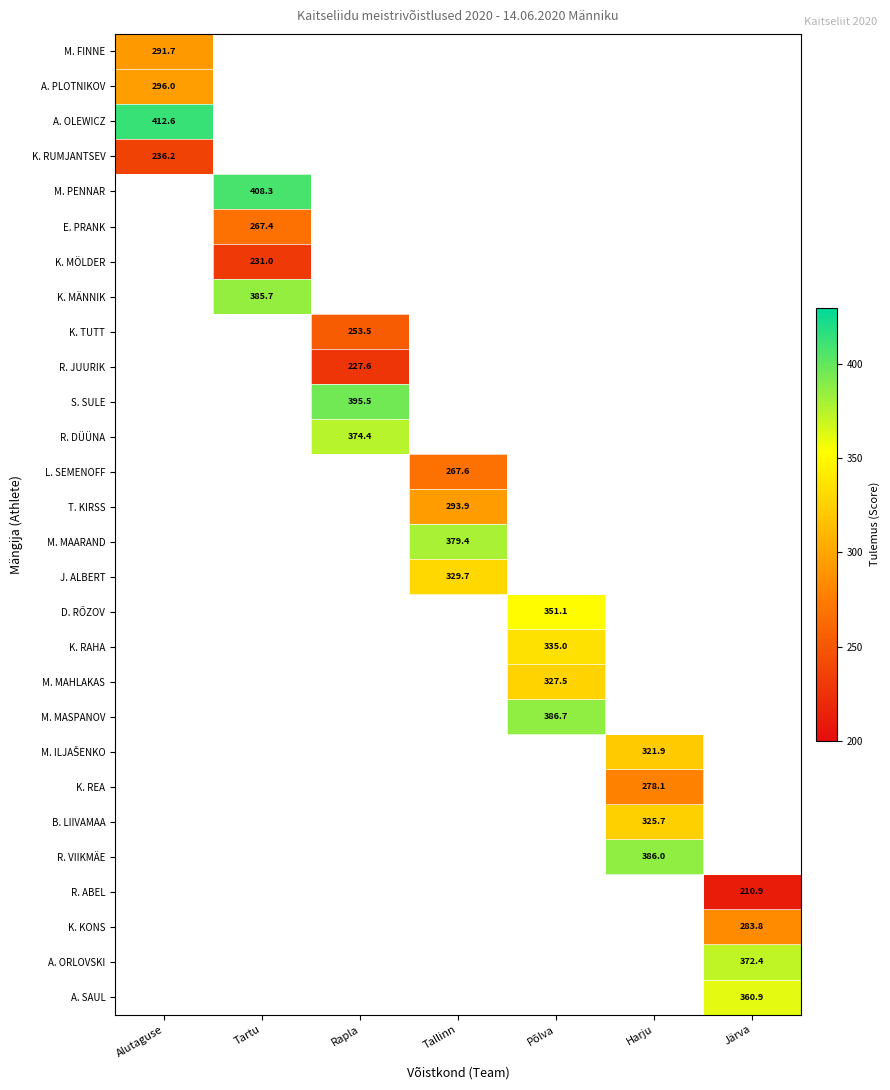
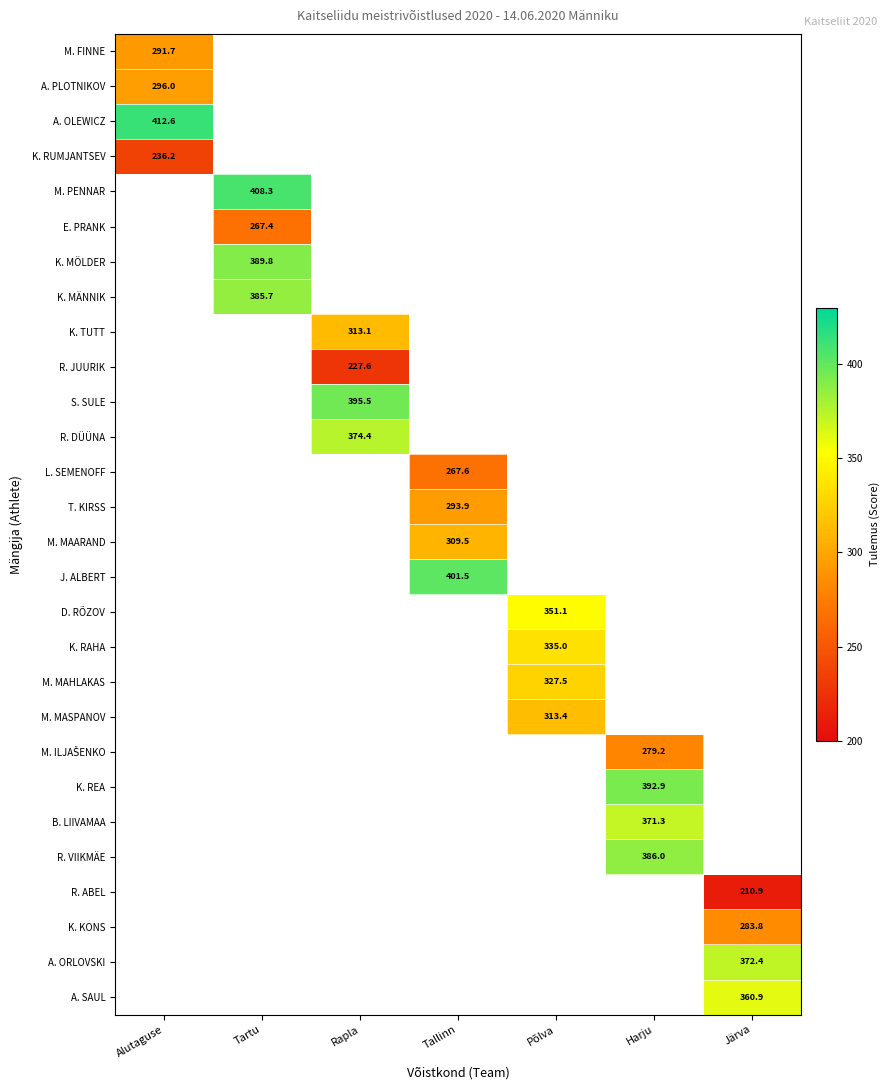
K. MÖLDER, Tartu: 231.0 -> 389.8
K. TUTT, Rapla: 253.5 -> 313.1
M. MAARAND, Tallinn: 379.4 -> 309.5
J. ALBERT, Tallinn: 329.7 -> 401.5
M. MASPANOV, Põlva: 386.7 -> 313.4
M. ILJAŠENKO, Harju: 321.9 -> 279.2
K. REA, Harju: 278.1 -> 392.9
B. LIIVAMAA, Harju: 325.7 -> 371.3
